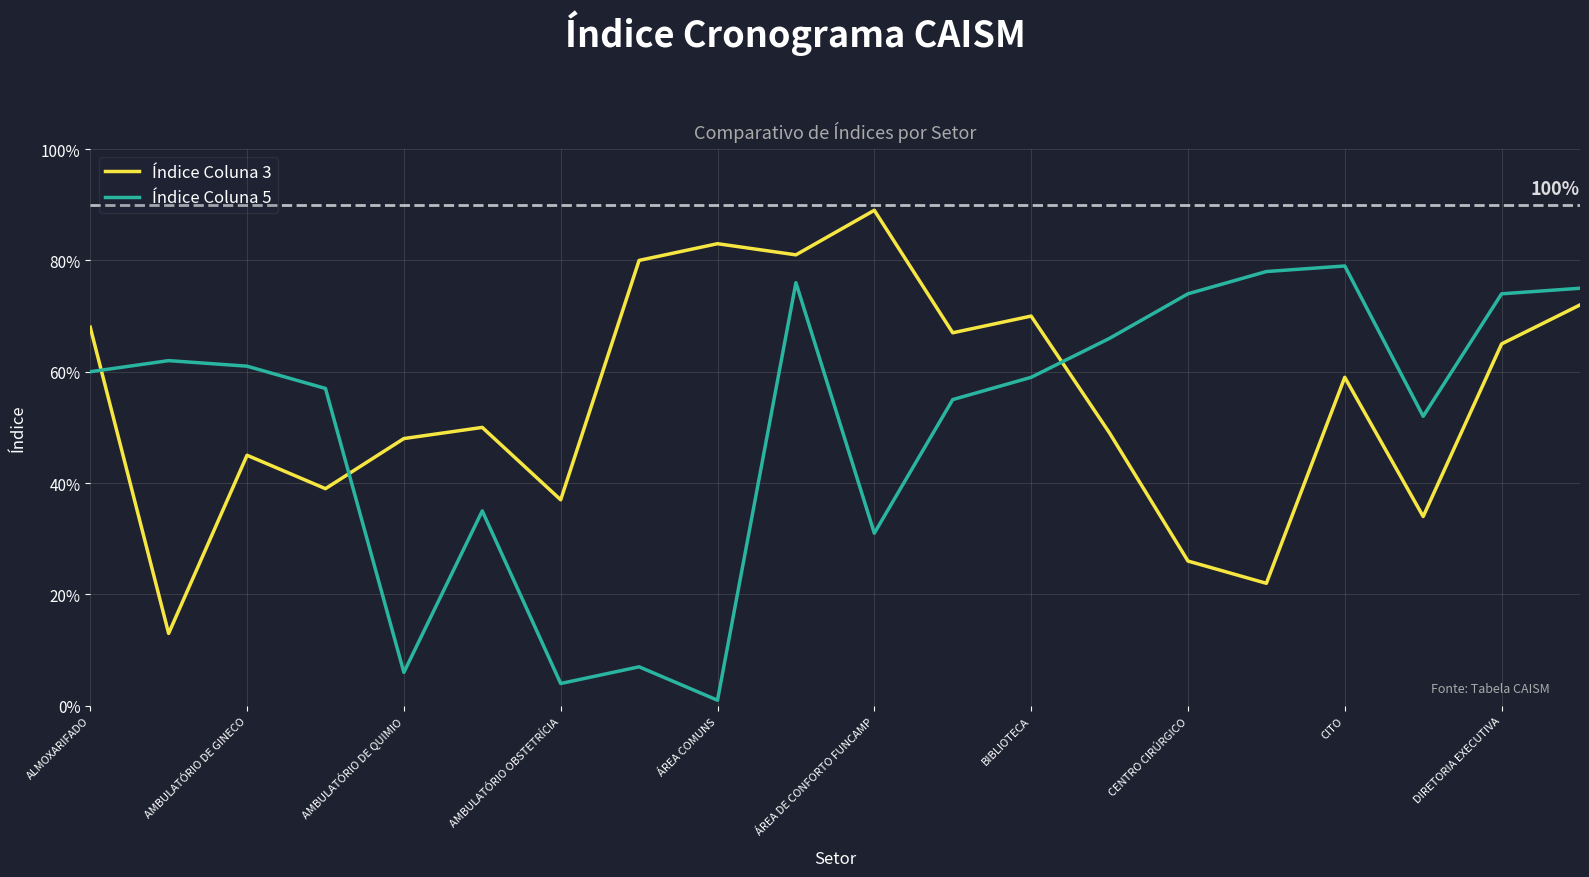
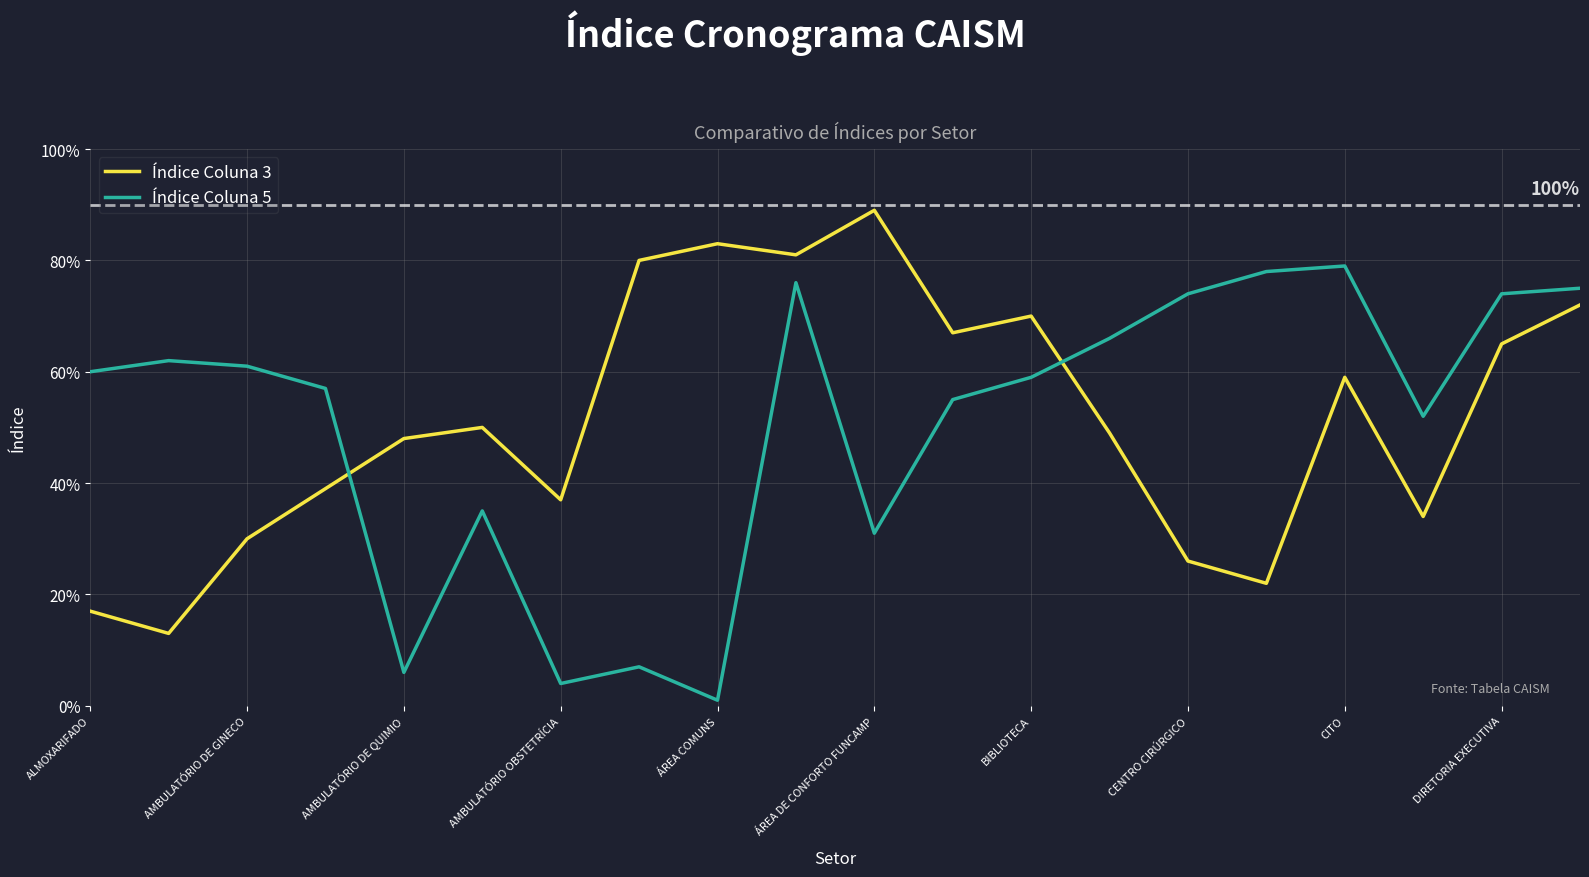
Índice Coluna 3, ALMOXARIFADO: 68% -> 17%
Índice Coluna 3, AMBULATÓRIO DE GINECO: 45% -> 30%
